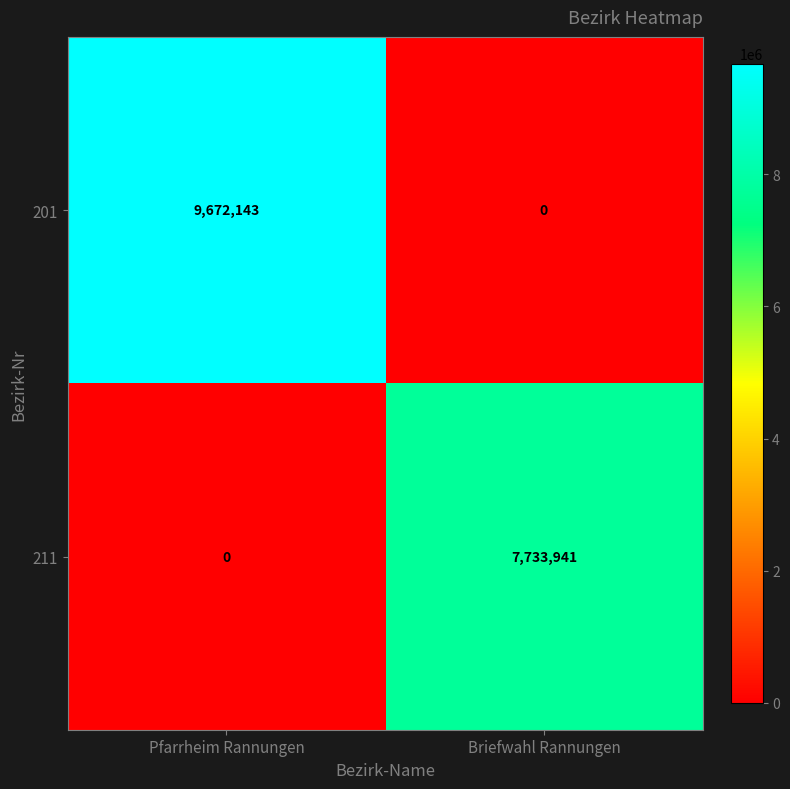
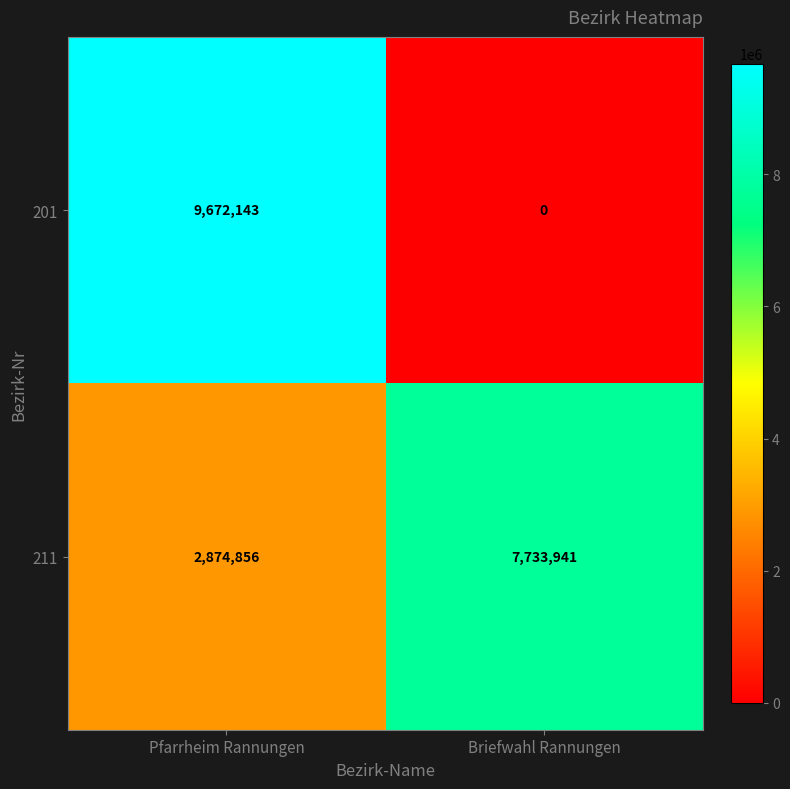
211, Pfarrheim Rannungen: 0 -> 2,874,856
